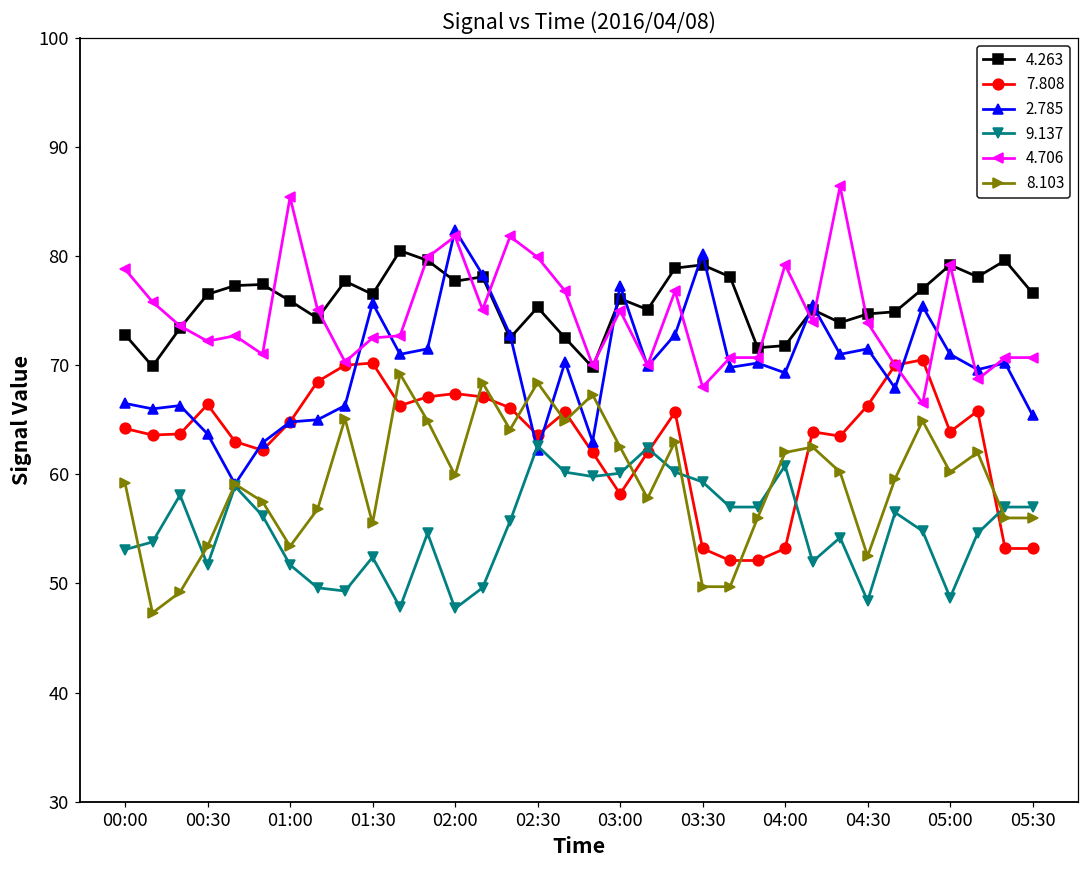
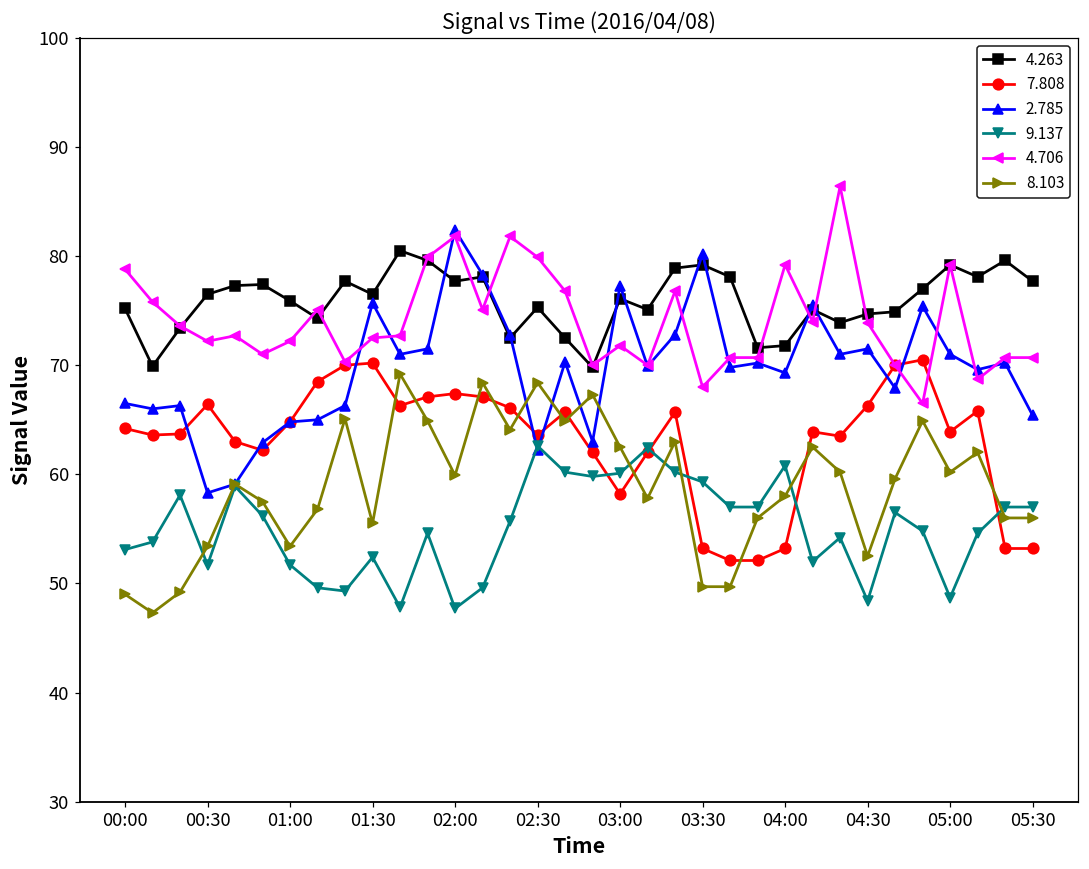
4.263, 00:00: 73 -> 75
8.103, 00:00: 59 -> 49
2.785, 00:30: 64 -> 58
4.706, 01:00: 85 -> 72
4.706, 03:00: 75 -> 72
8.103, 04:00: 62 -> 58
4.263, 05:30: 77 -> 78
